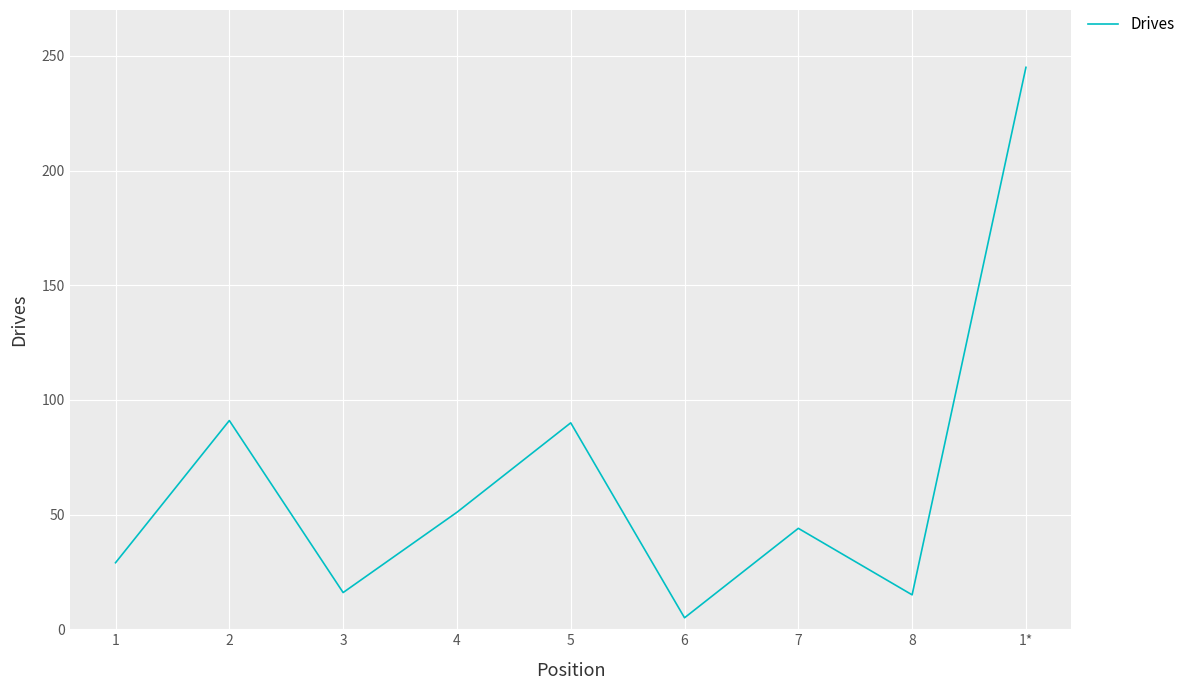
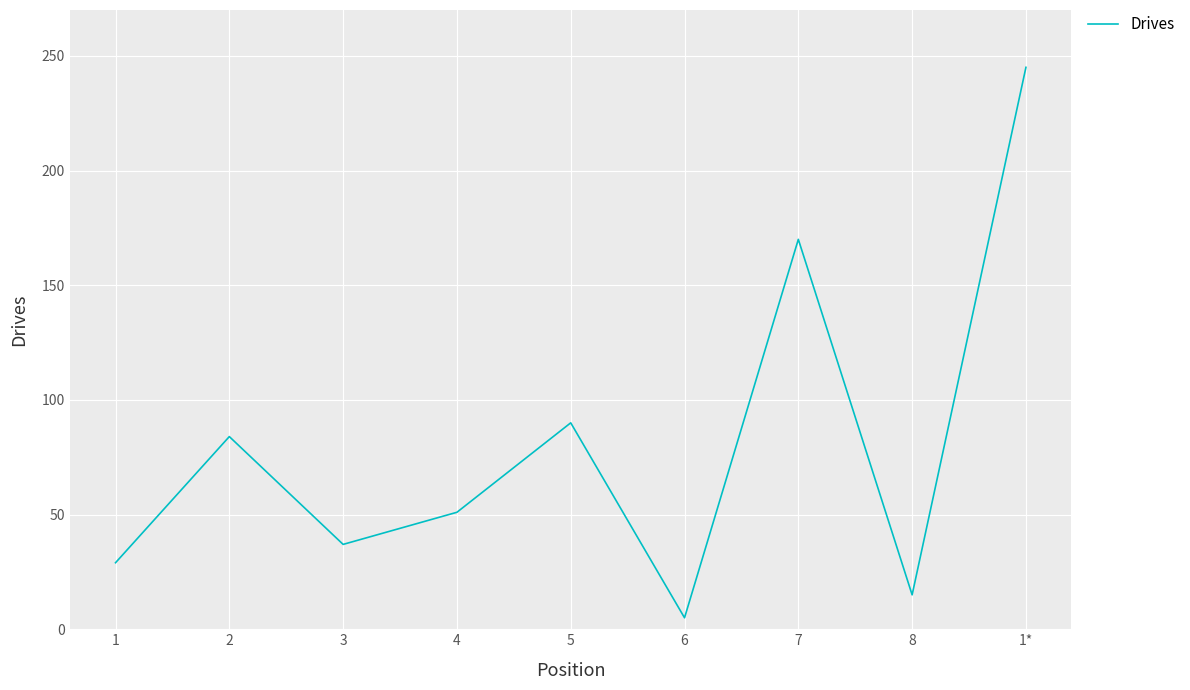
2: 91 -> 84
3: 16 -> 37
7: 44 -> 170
